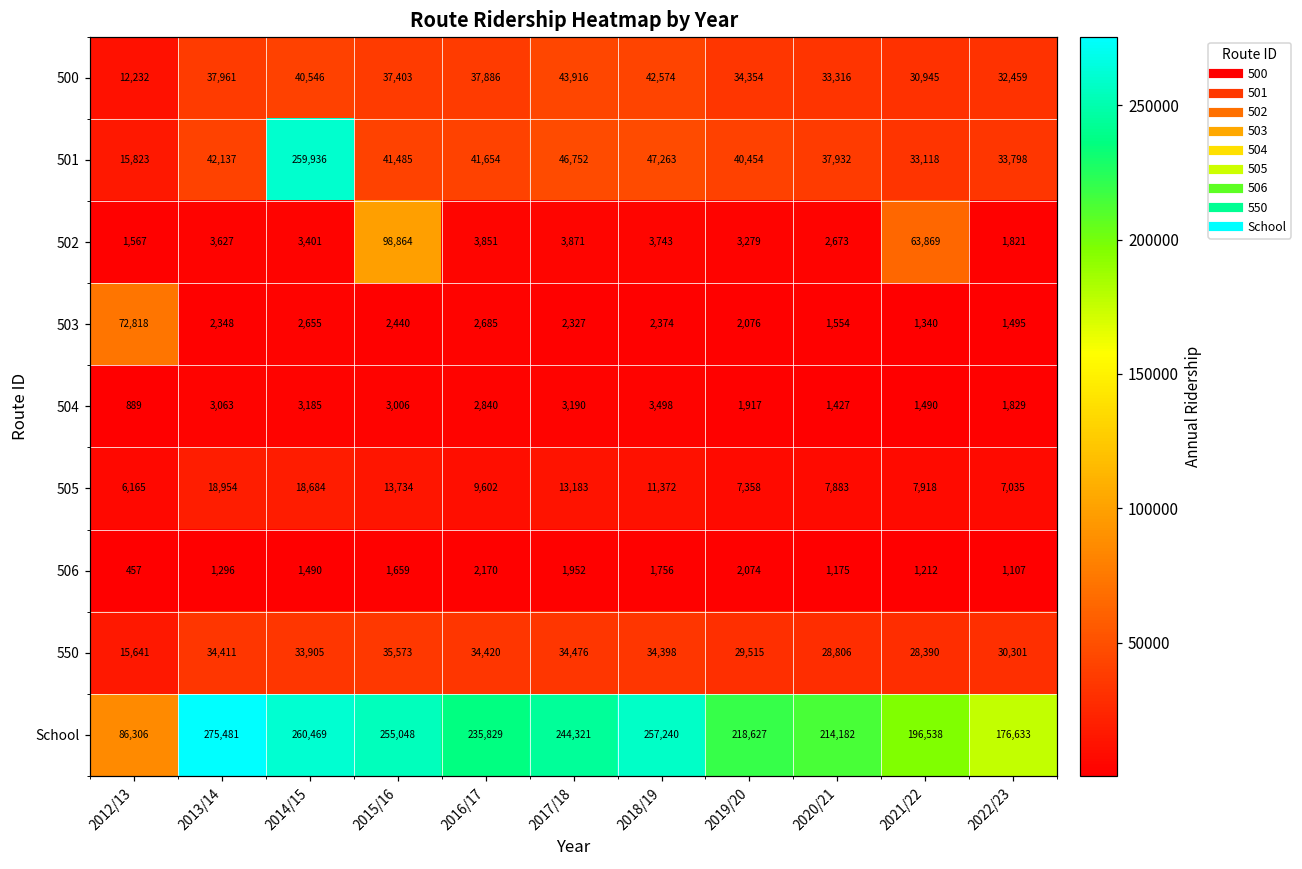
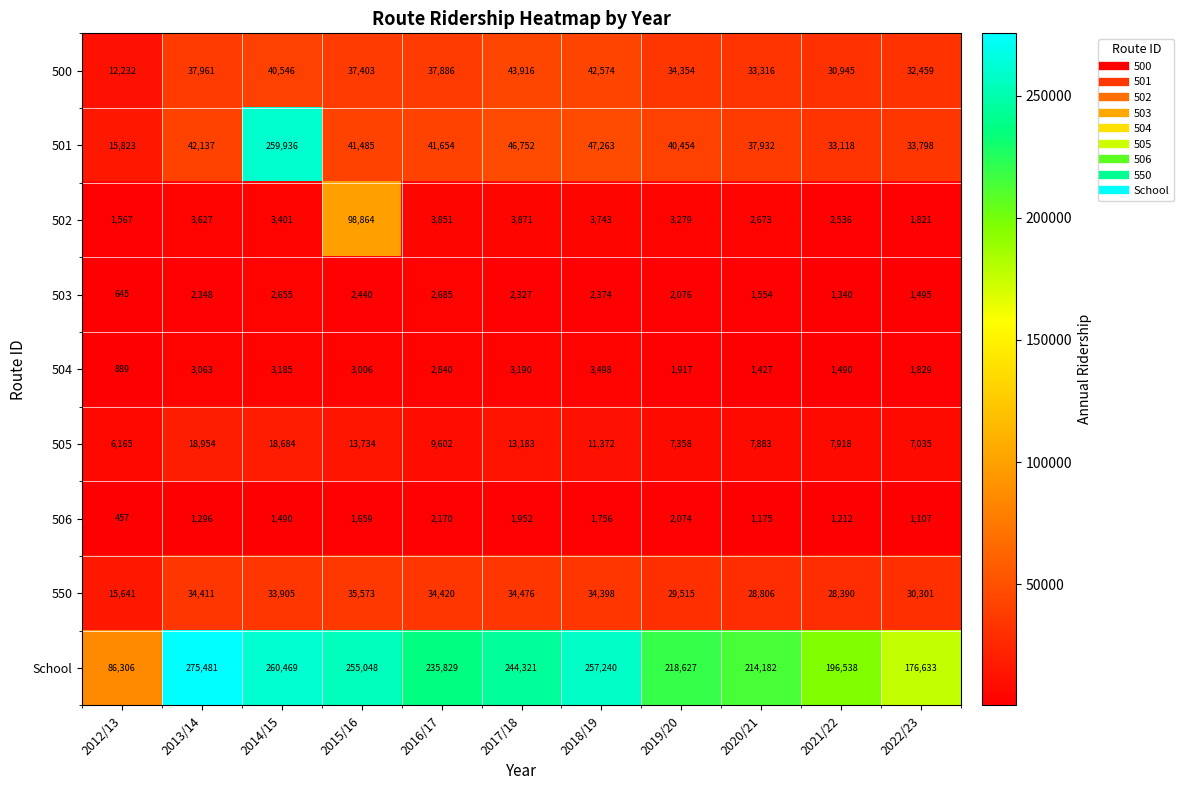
502, 2021/22: 63,869 -> 2,536
503, 2012/13: 72,818 -> 645
